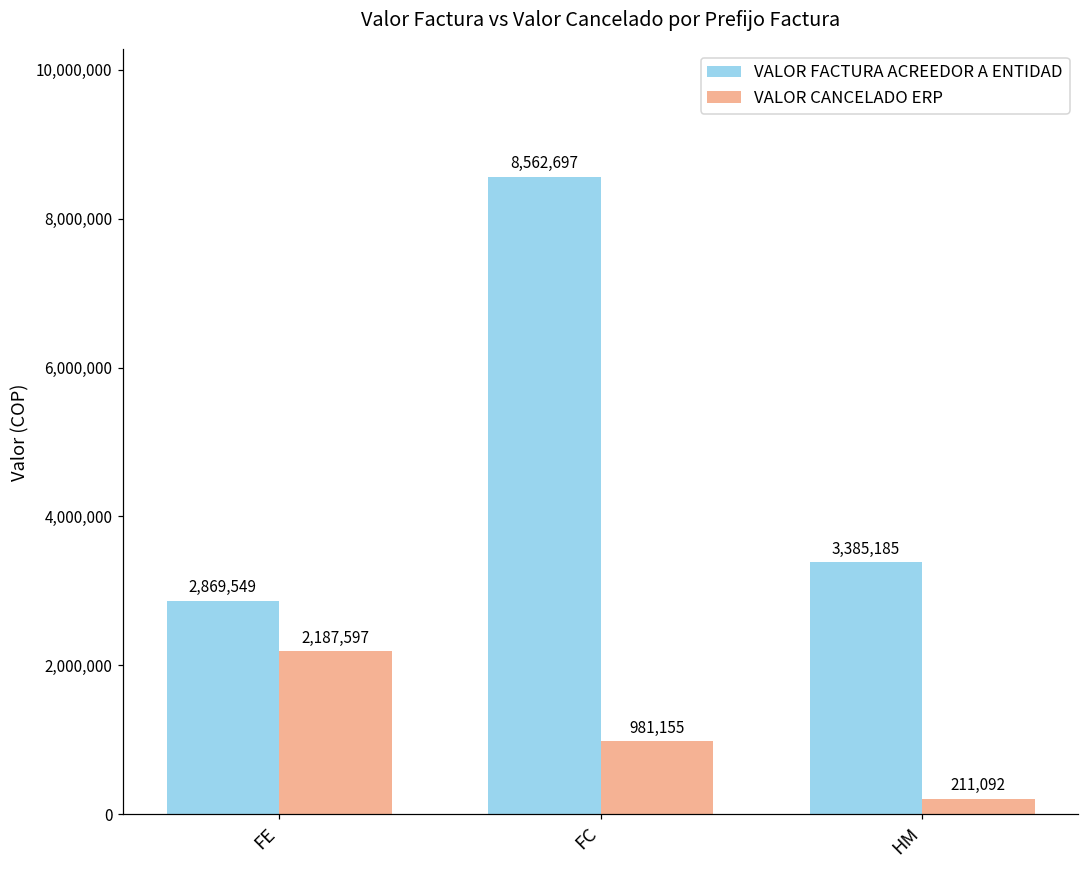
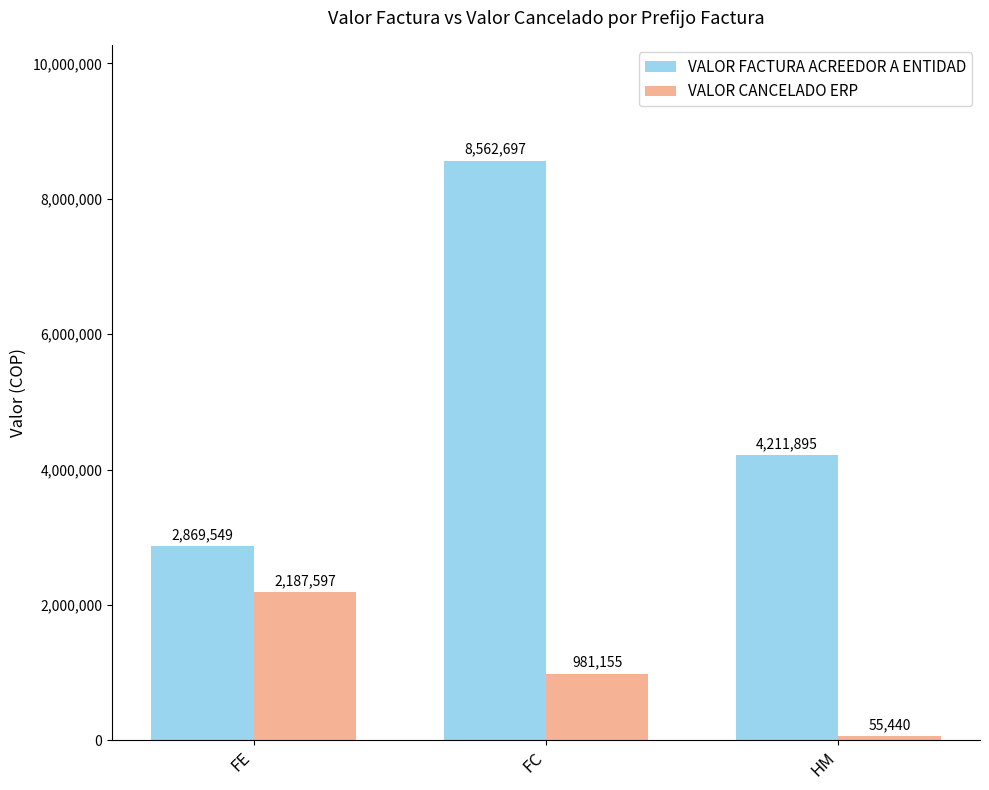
VALOR FACTURA ACREEDOR A ENTIDAD, HM: 3,385,185 -> 4,211,895
VALOR CANCELADO ERP, HM: 211,092 -> 55,440
